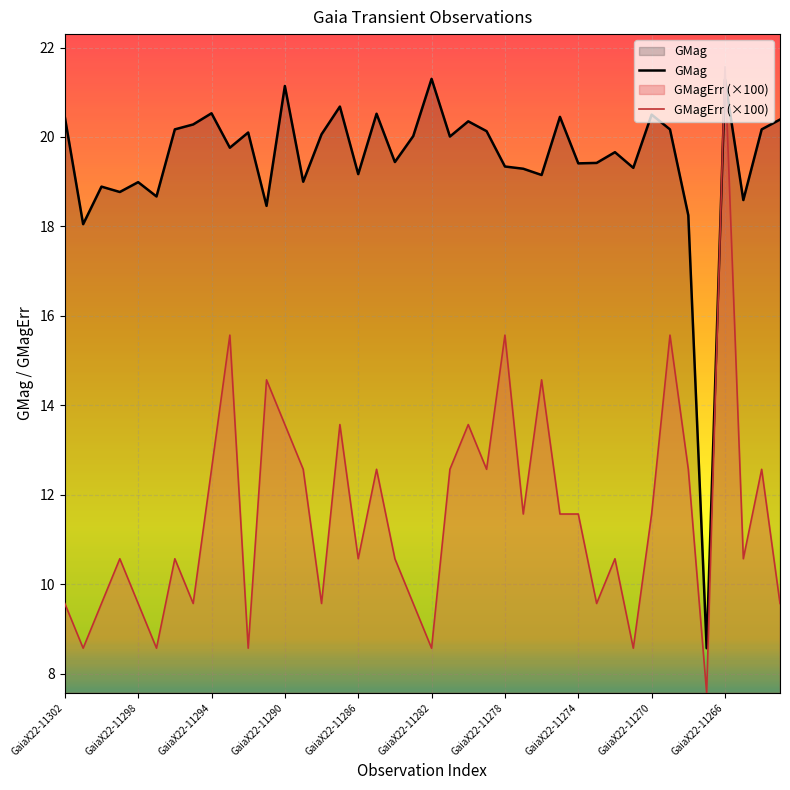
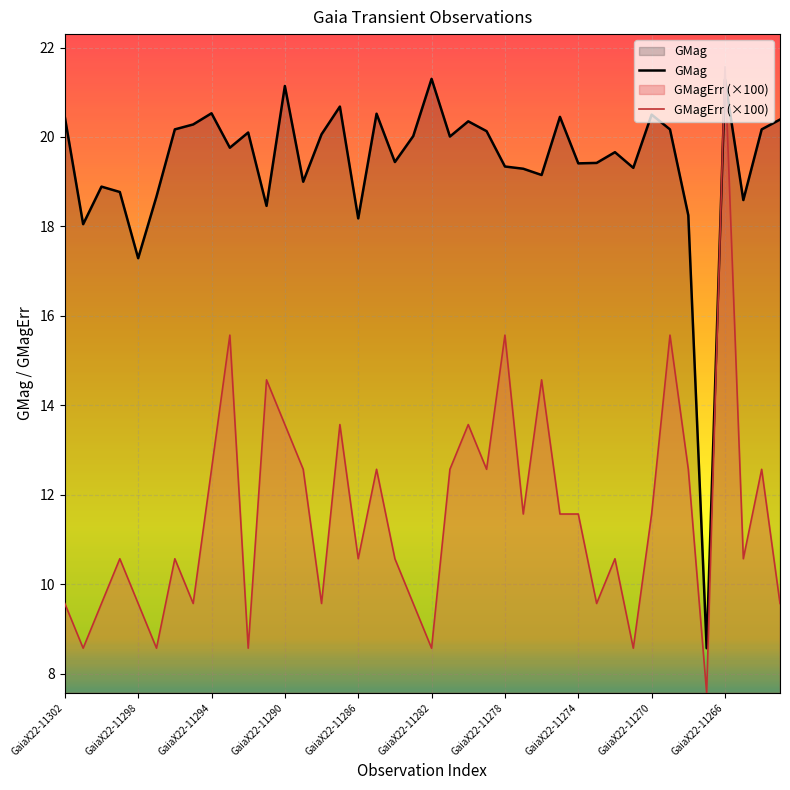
GMag, GaiaX22-11298: 19.0 -> 17.3
GMag, GaiaX22-11286: 19.2 -> 18.2
